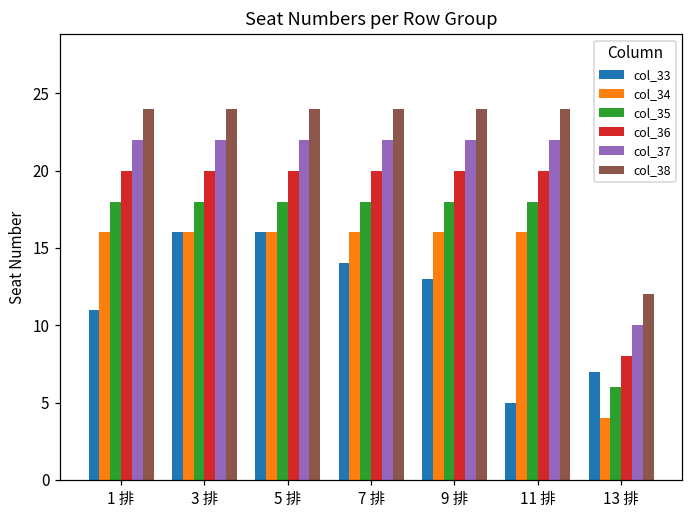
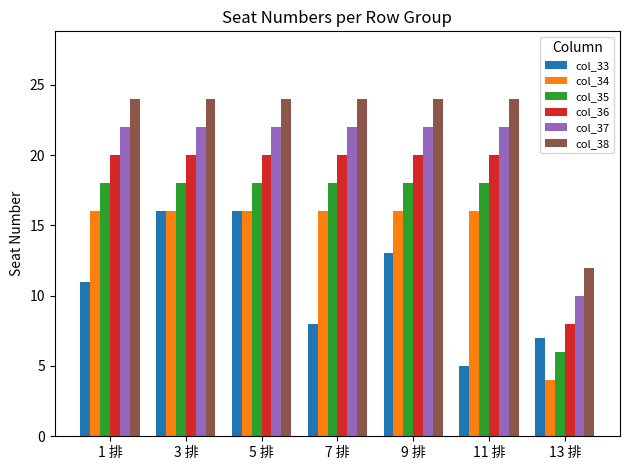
col_33, 7 排: 14 -> 8
